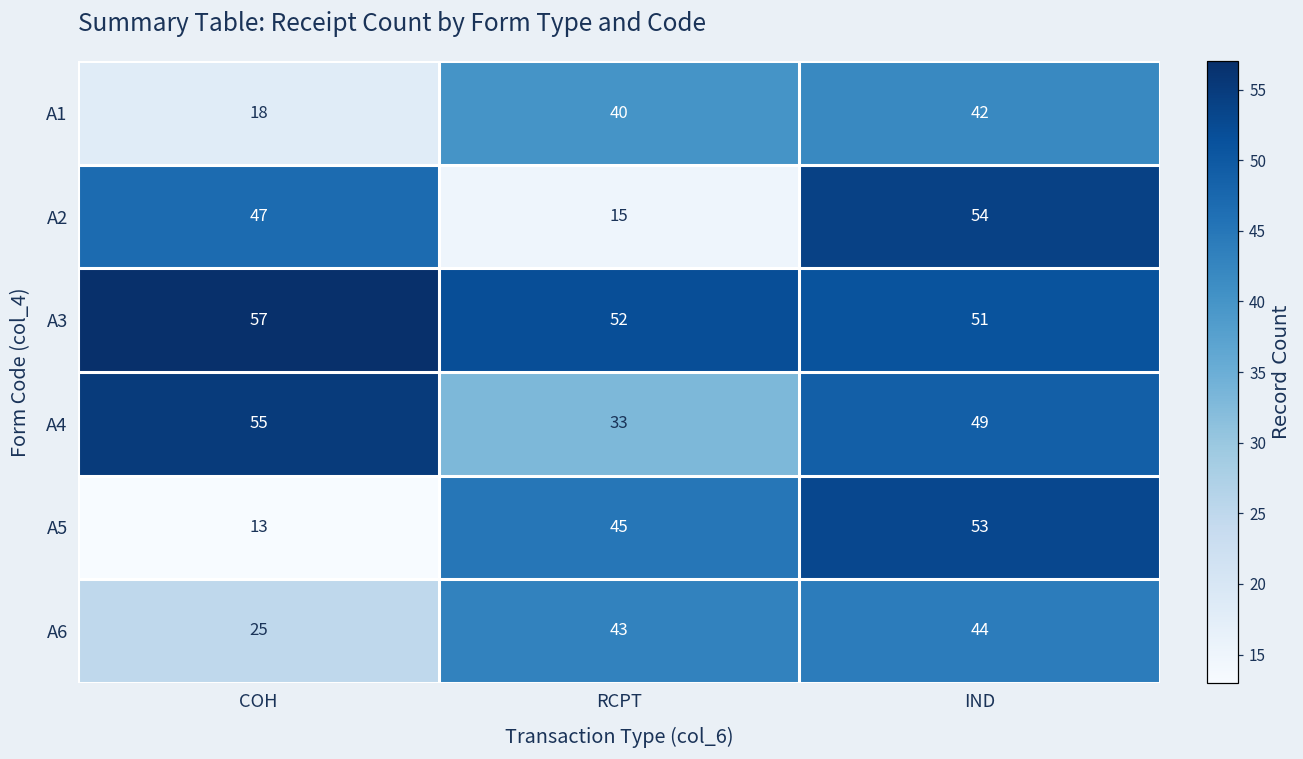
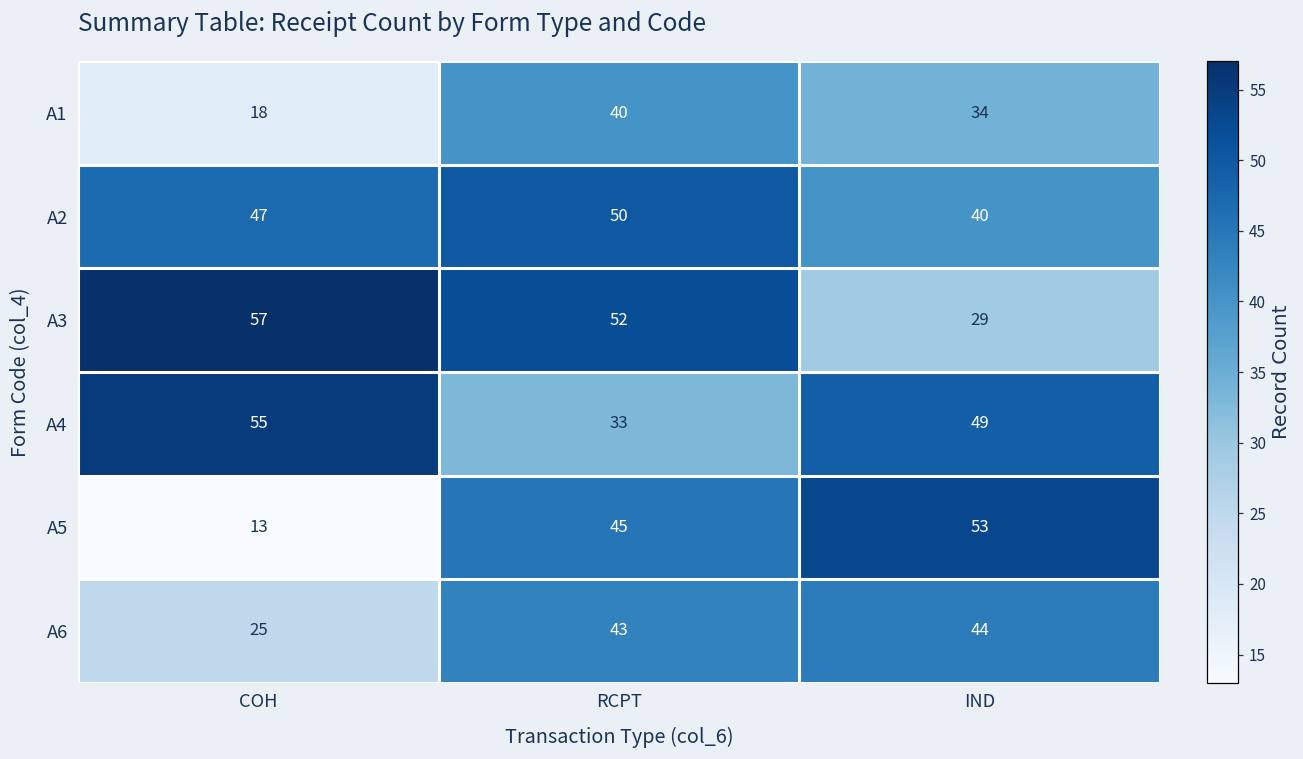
A1, IND: 42 -> 34
A2, RCPT: 15 -> 50
A2, IND: 54 -> 40
A3, IND: 51 -> 29
